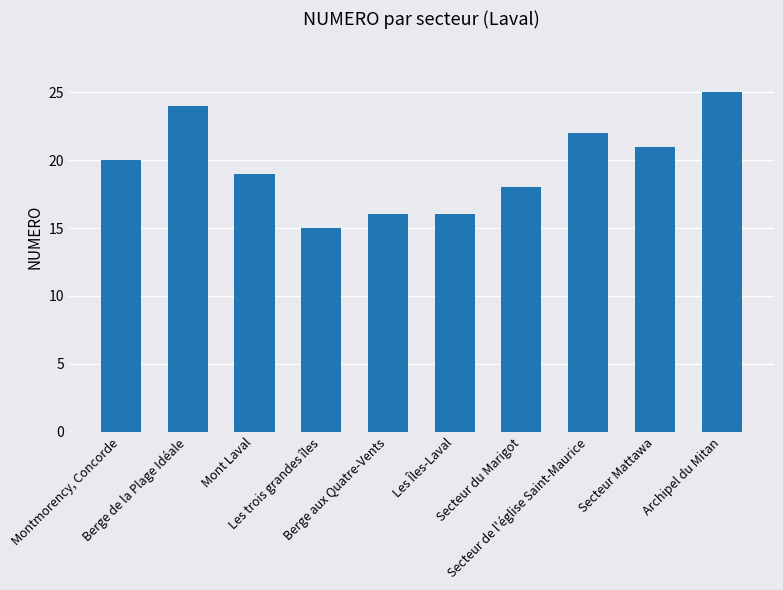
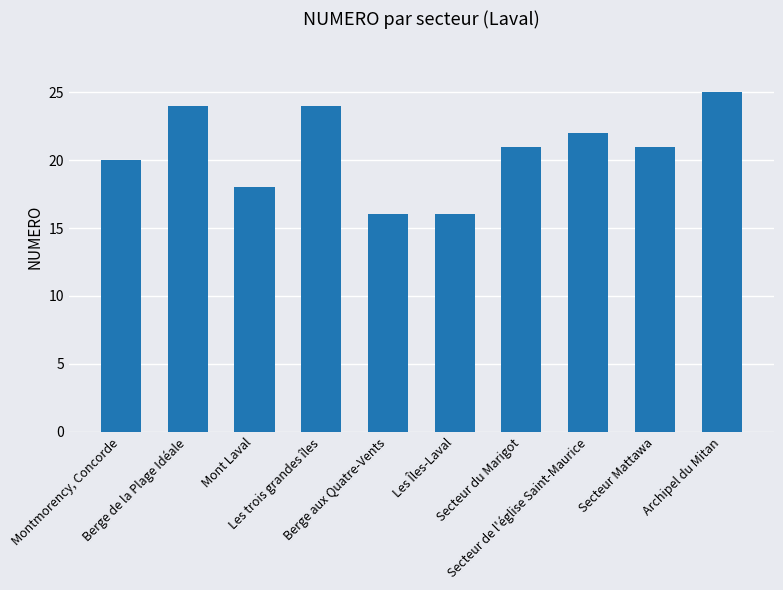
Mont Laval: 19 -> 18
Les trois grandes îles: 15 -> 24
Secteur du Marigot: 18 -> 21
